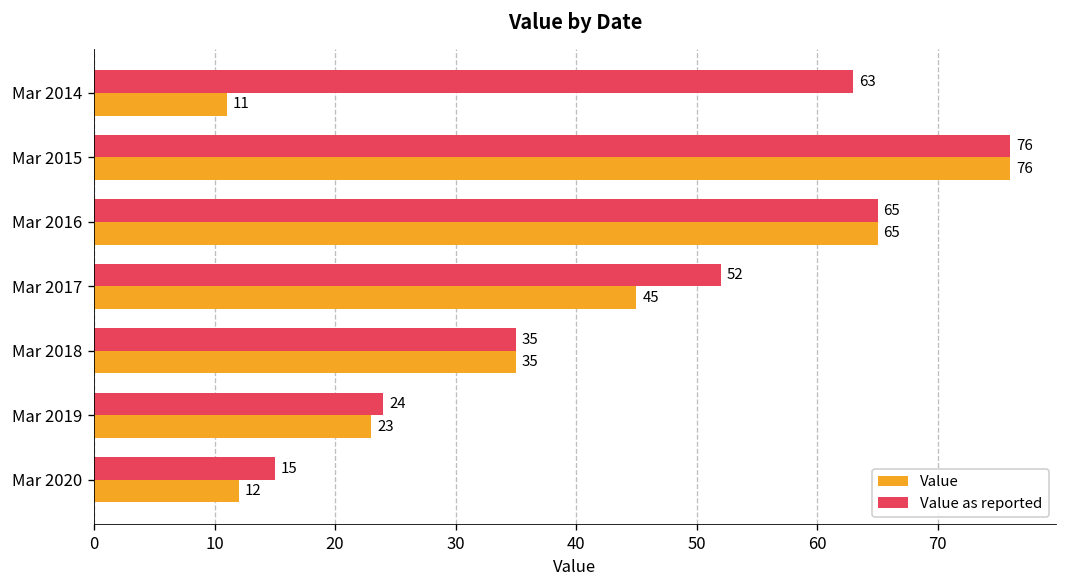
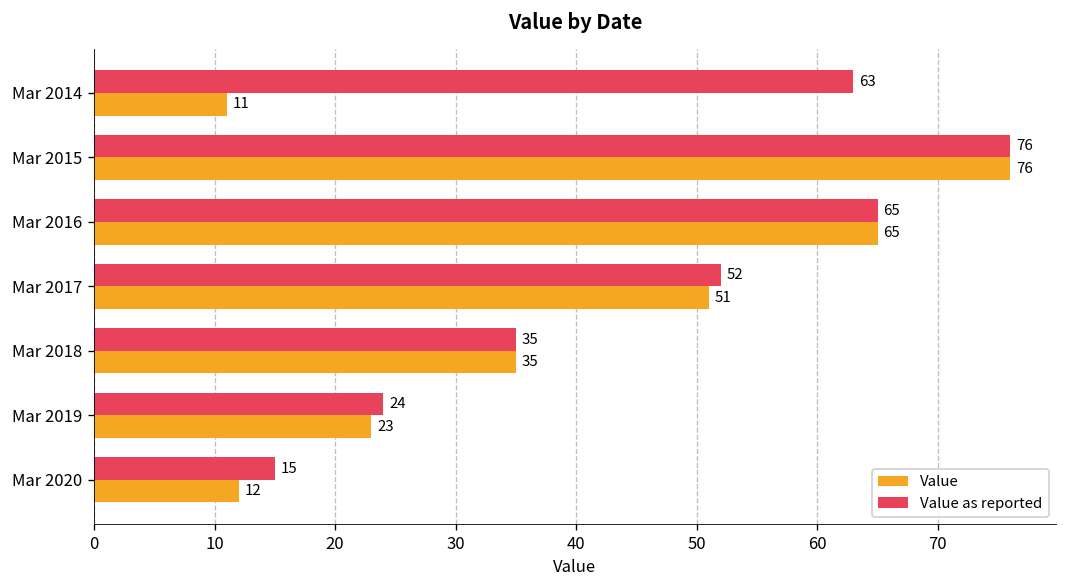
Value, Mar 2017: 45 -> 51
